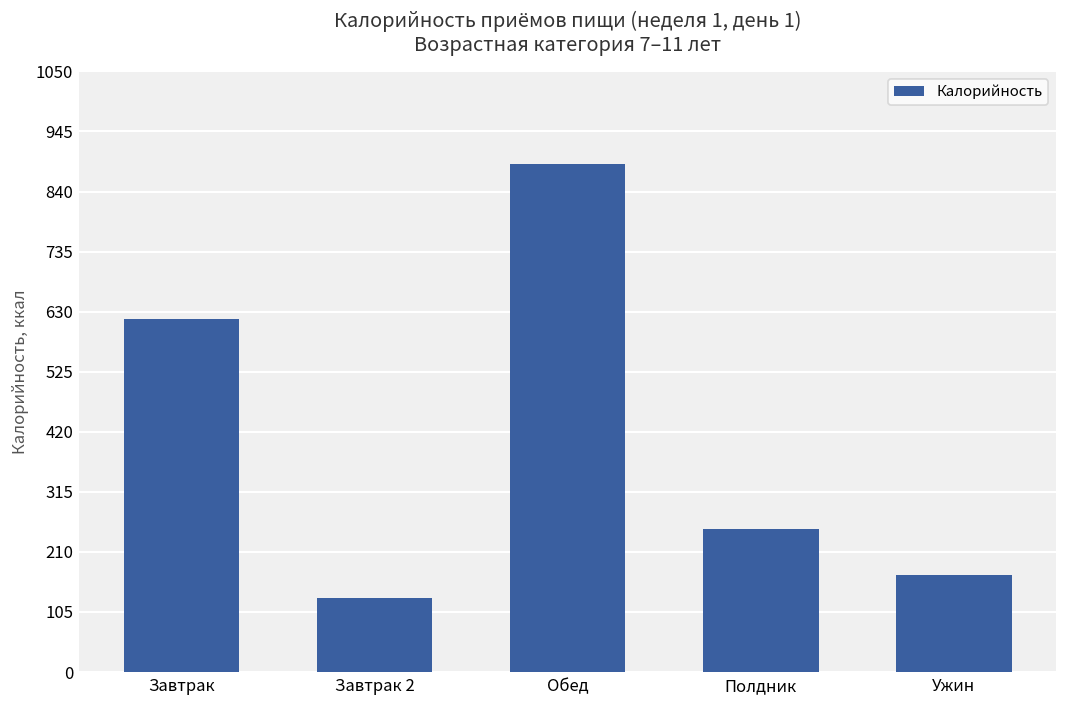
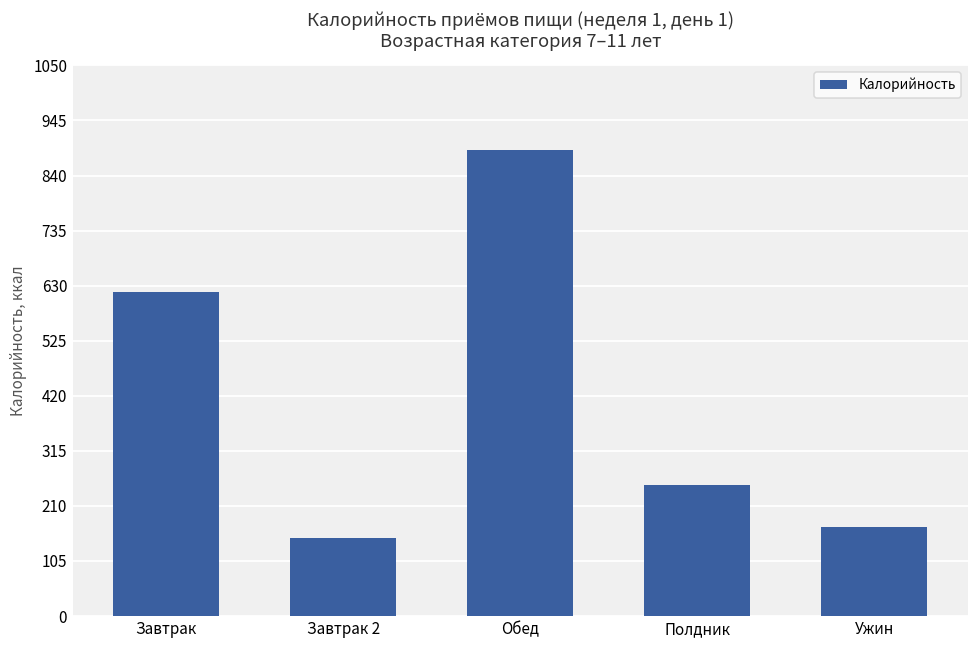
Завтрак 2: 130 -> 150
